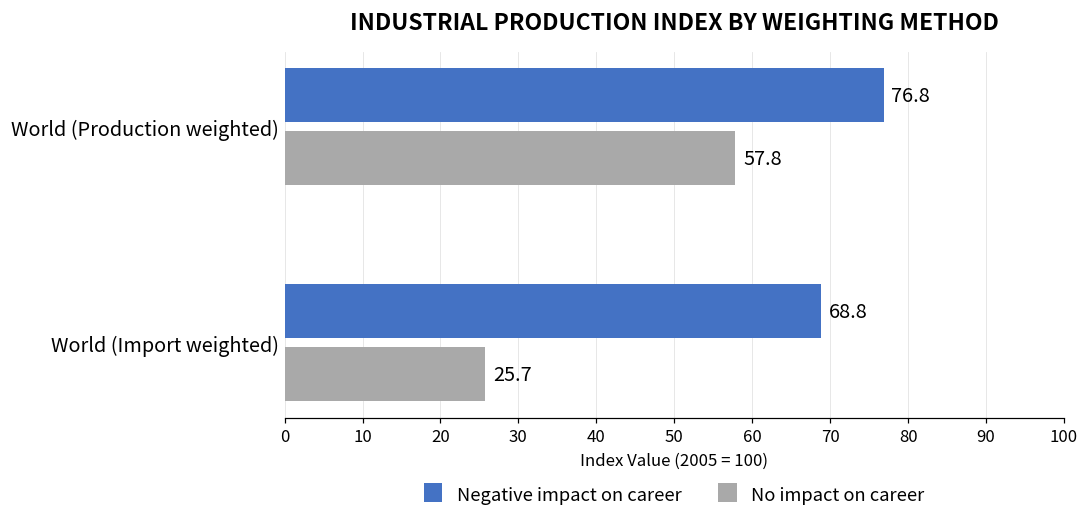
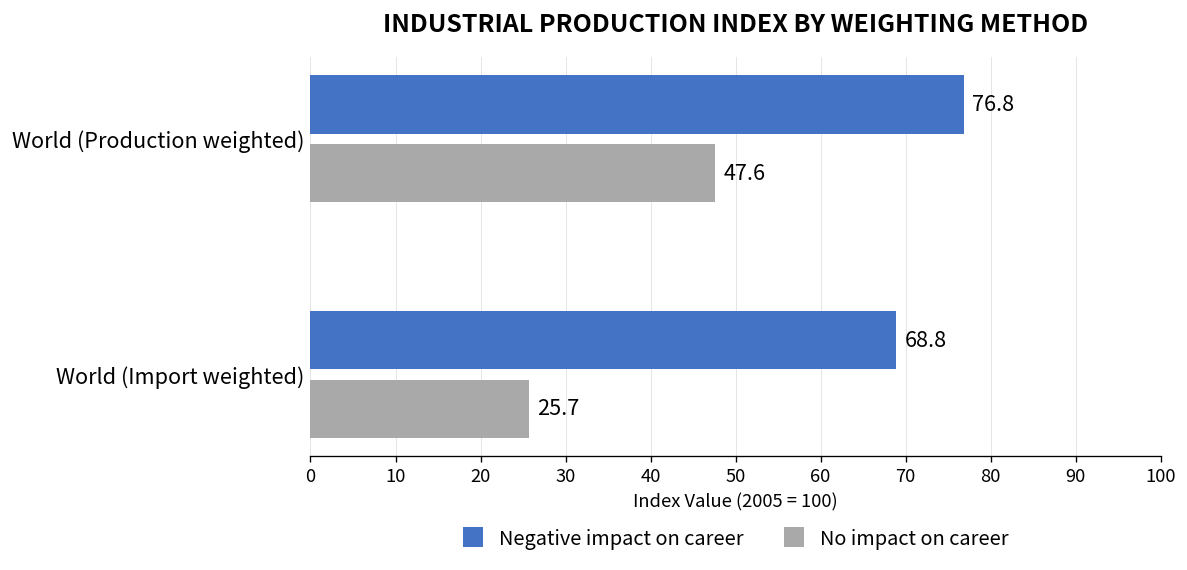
No impact on career, World (Production weighted): 57.8 -> 47.6
